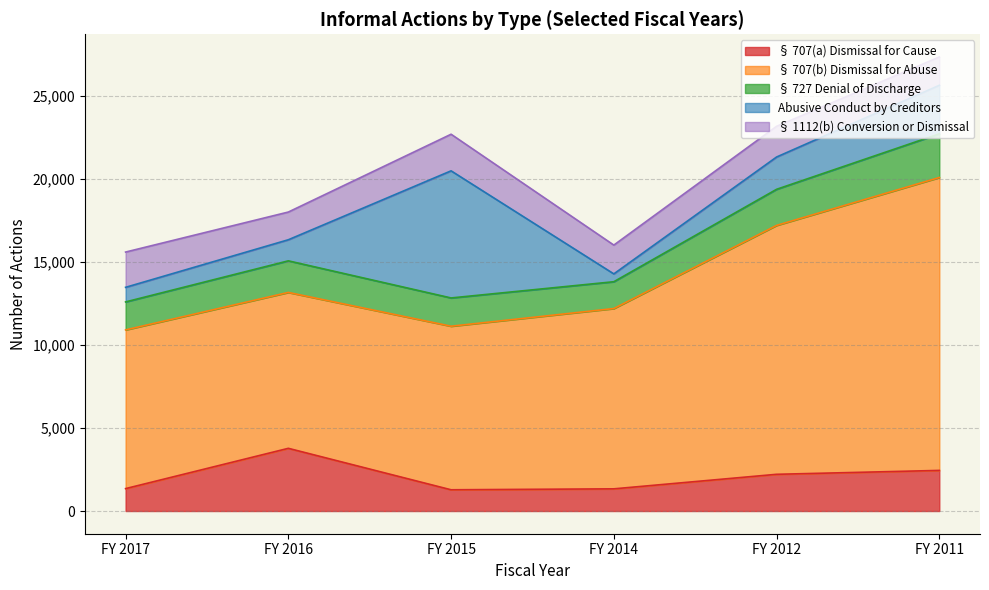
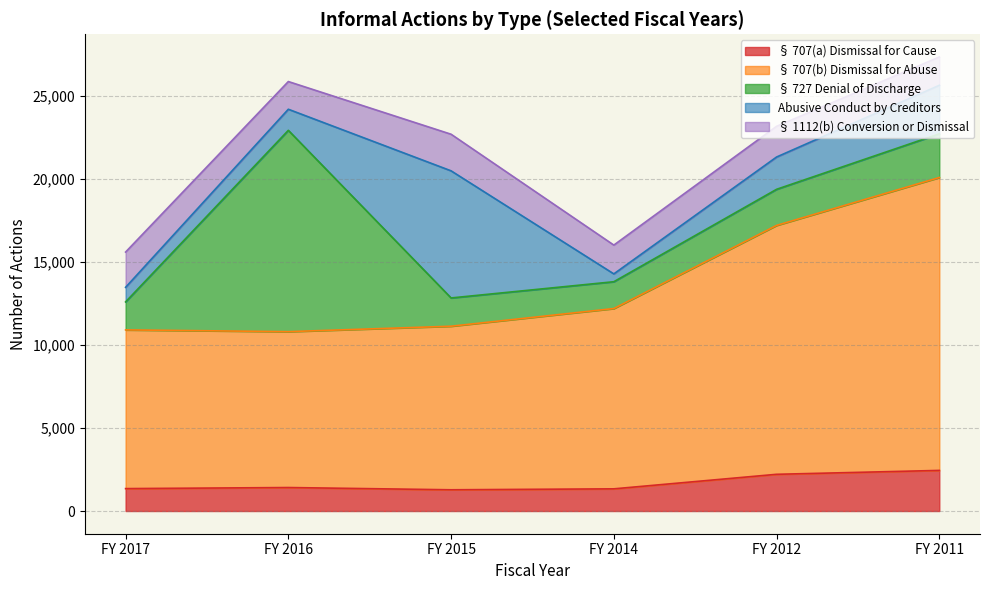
§ 707(a) Dismissal for Cause, FY 2016: 3,800 -> 1,400
§ 727 Denial of Discharge, FY 2016: 1,900 -> 12,100
